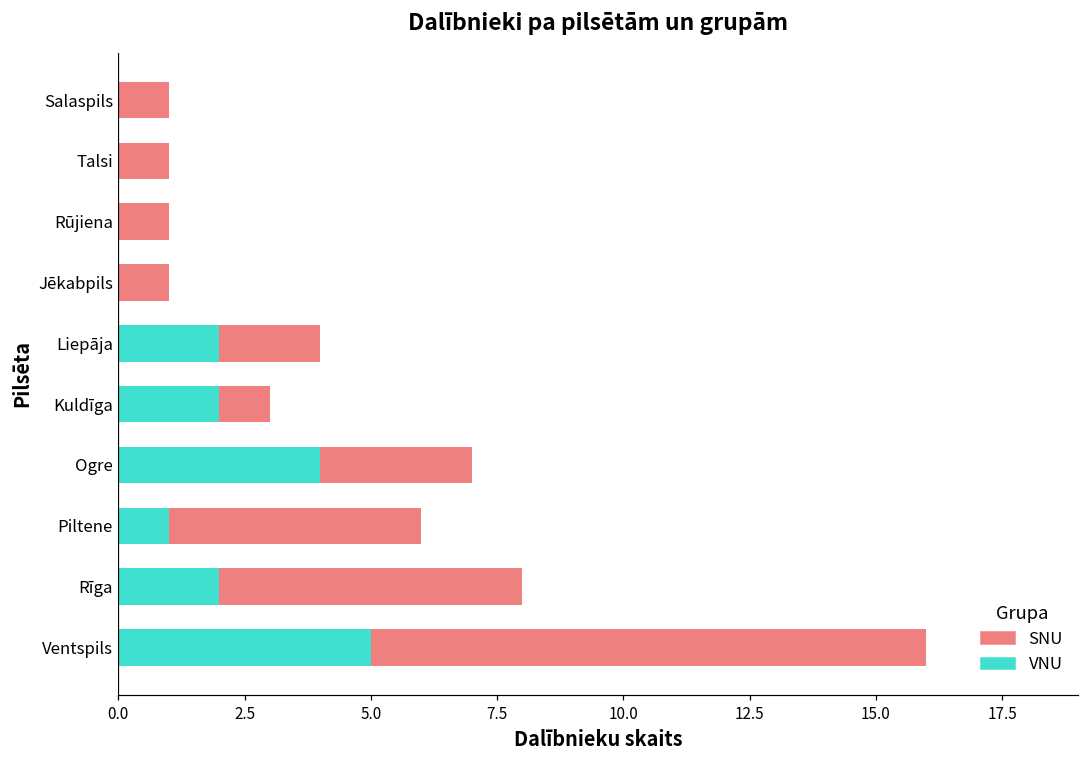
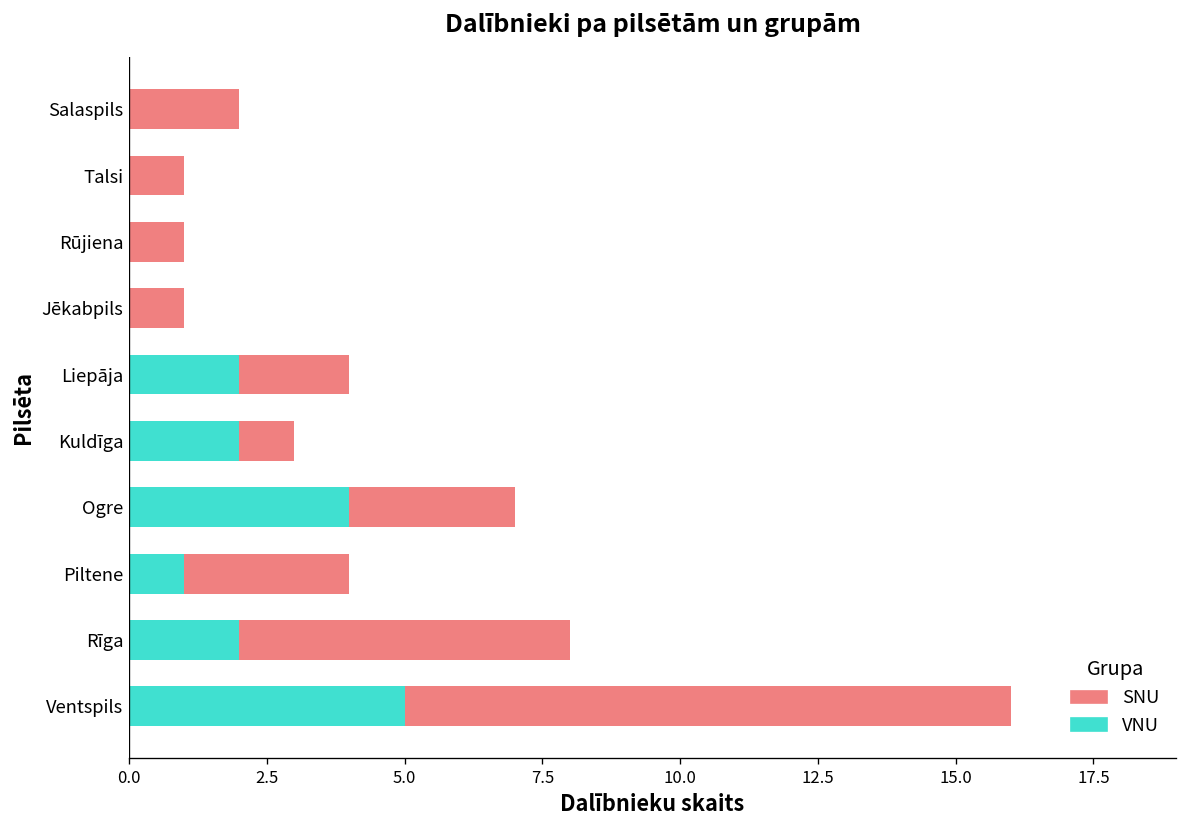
SNU, Salaspils: 1 -> 2
SNU, Piltene: 5 -> 3
